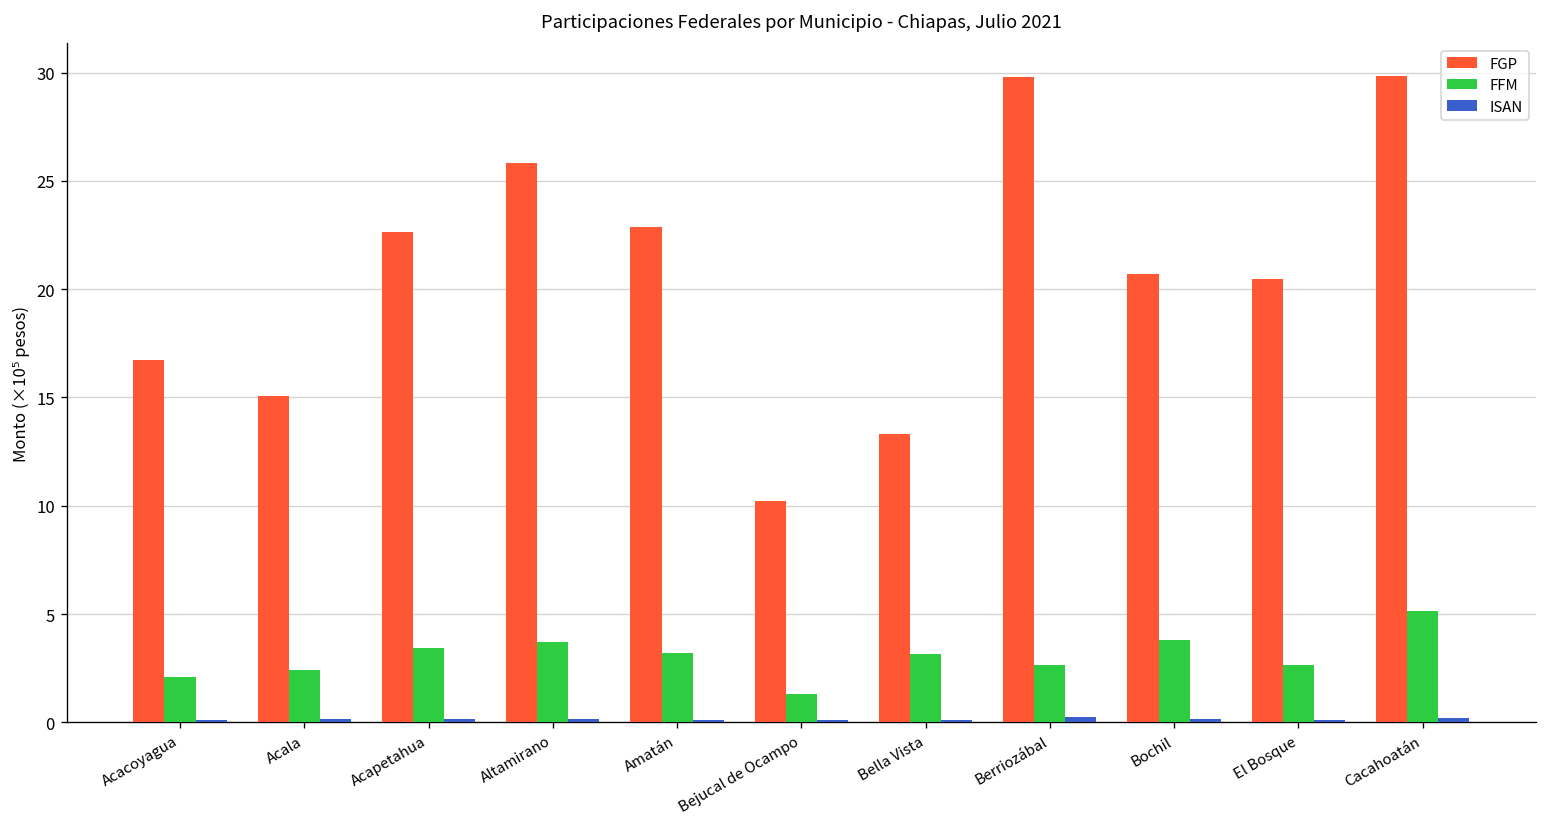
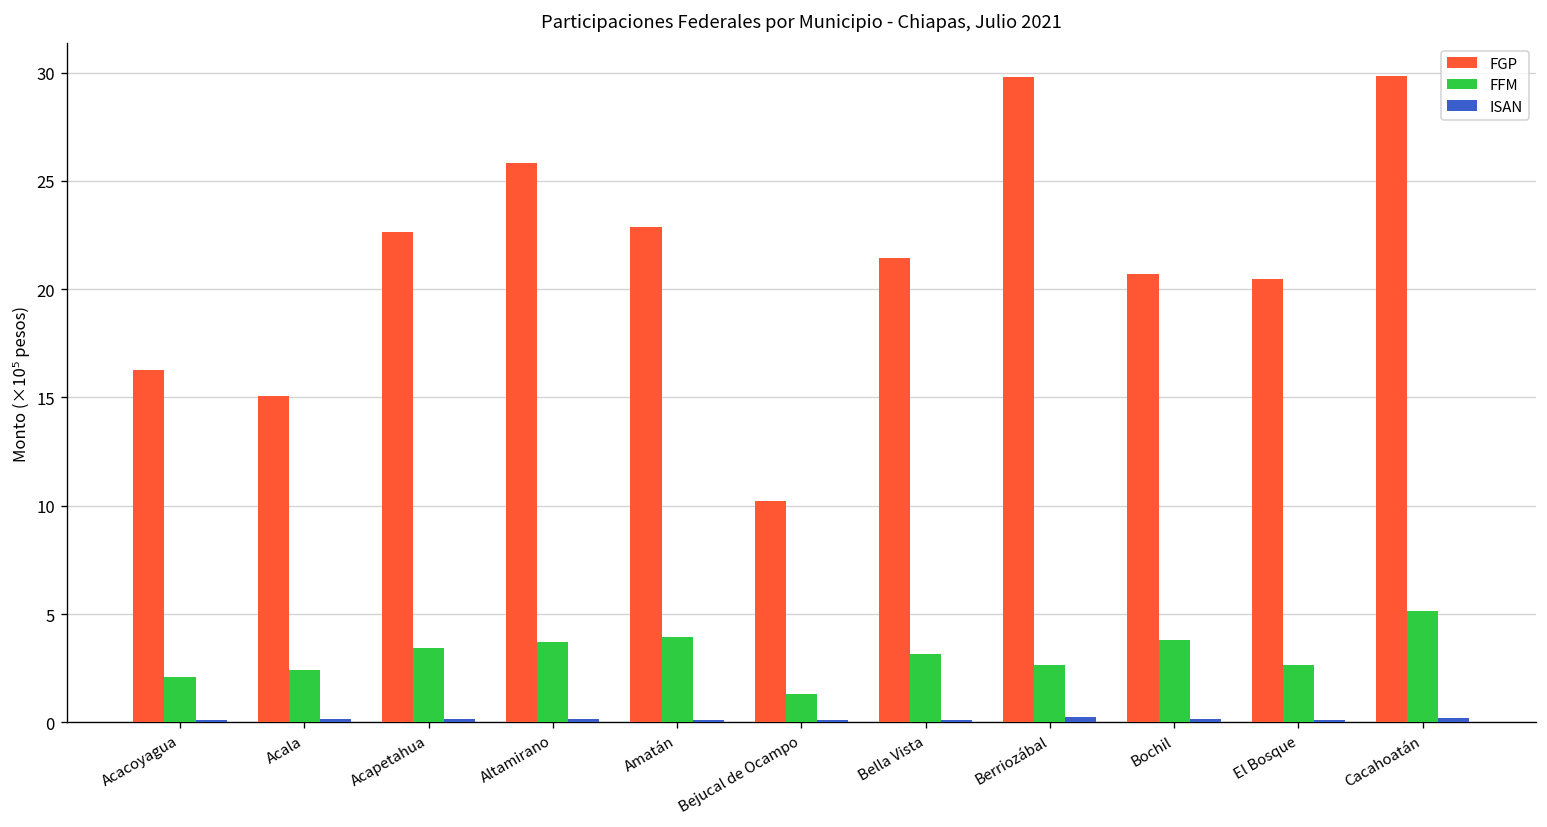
FGP, Acacoyagua: 16.7 -> 16.3
FFM, Amatán: 3.2 -> 3.9
FGP, Bella Vista: 13.3 -> 21.4
